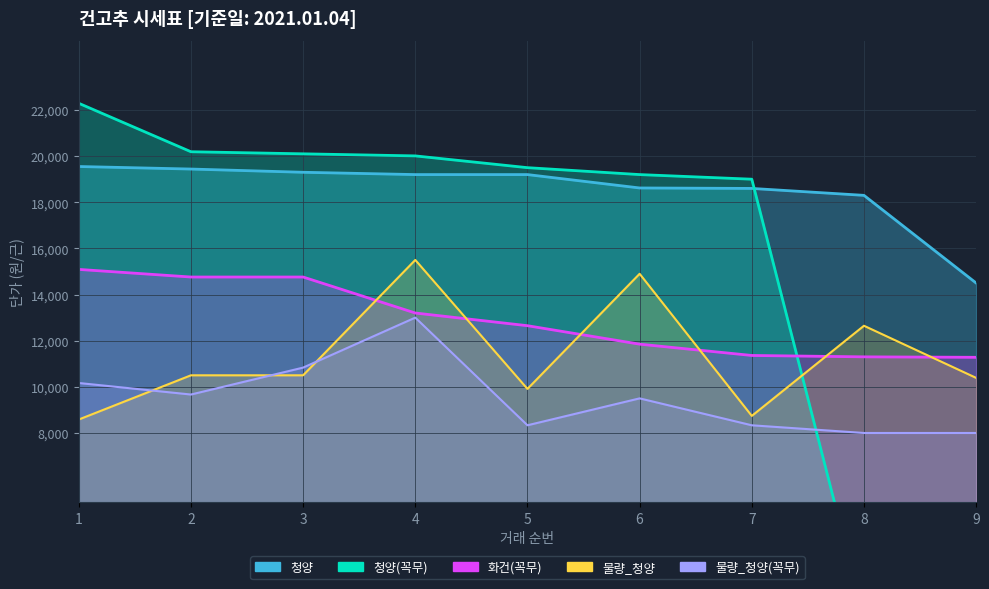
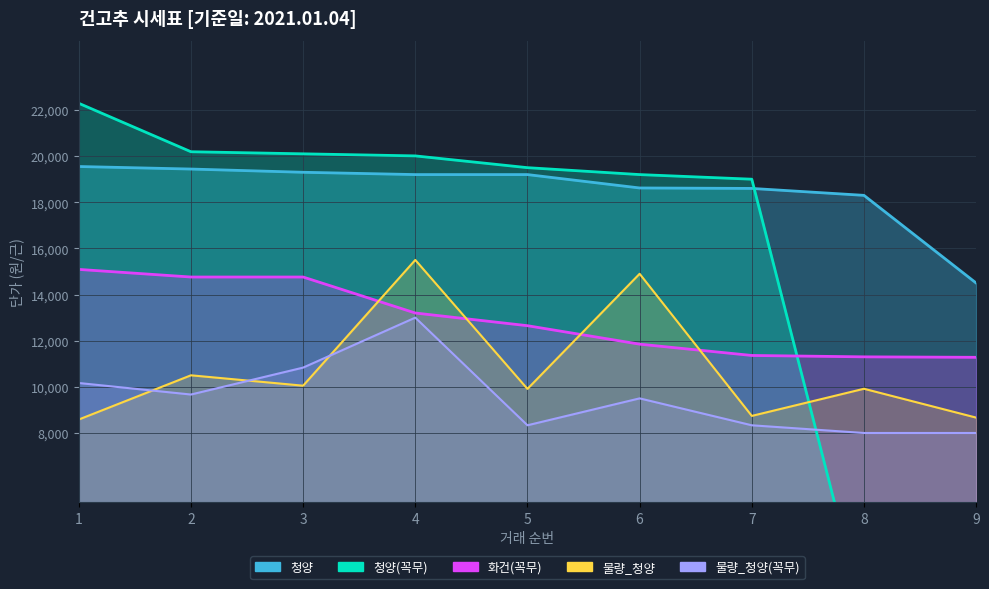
물량_청양, 3: 10,500 -> 10,100
물량_청양, 8: 12,600 -> 9,900
물량_청양, 9: 10,400 -> 8,700
